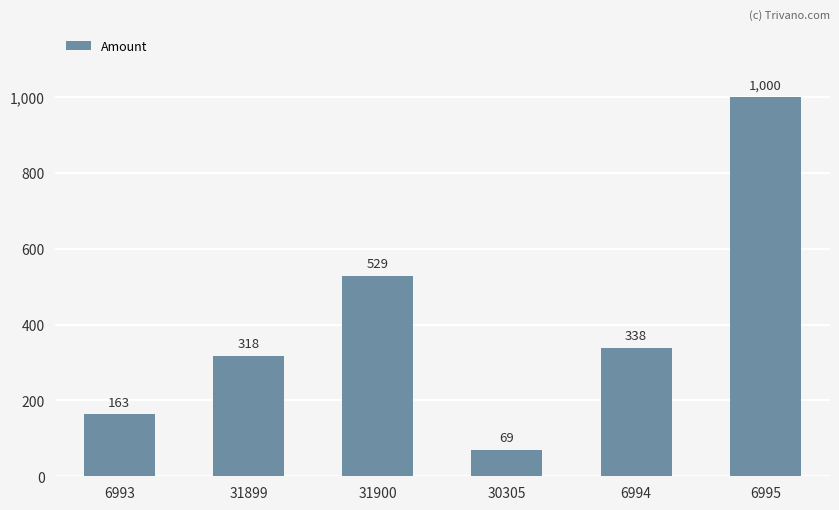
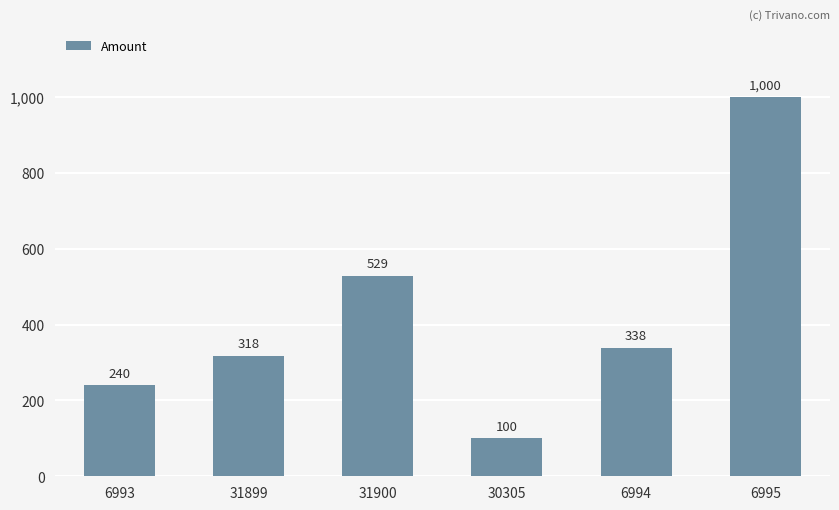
6993: 163 -> 240
30305: 69 -> 100
